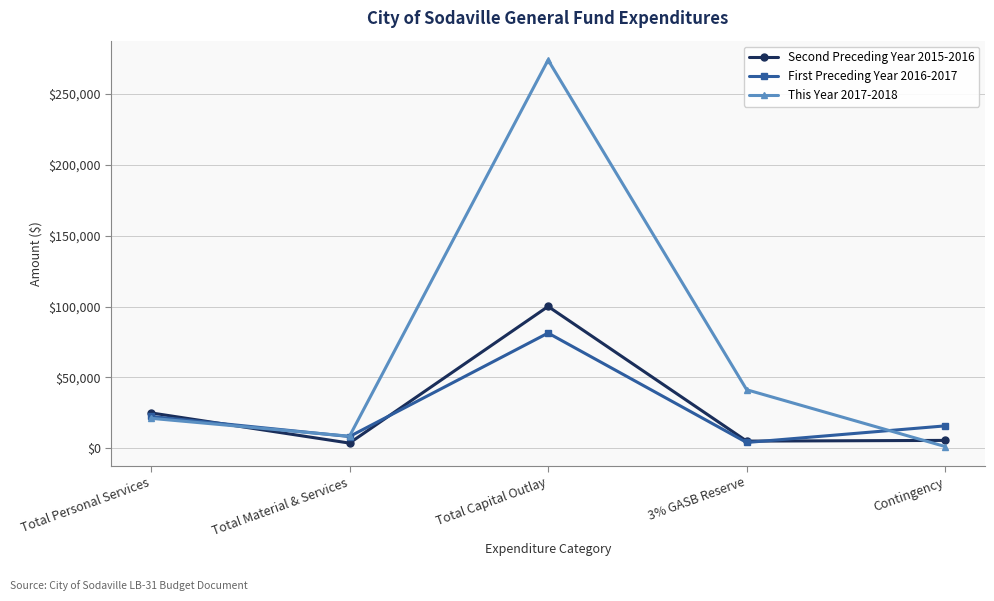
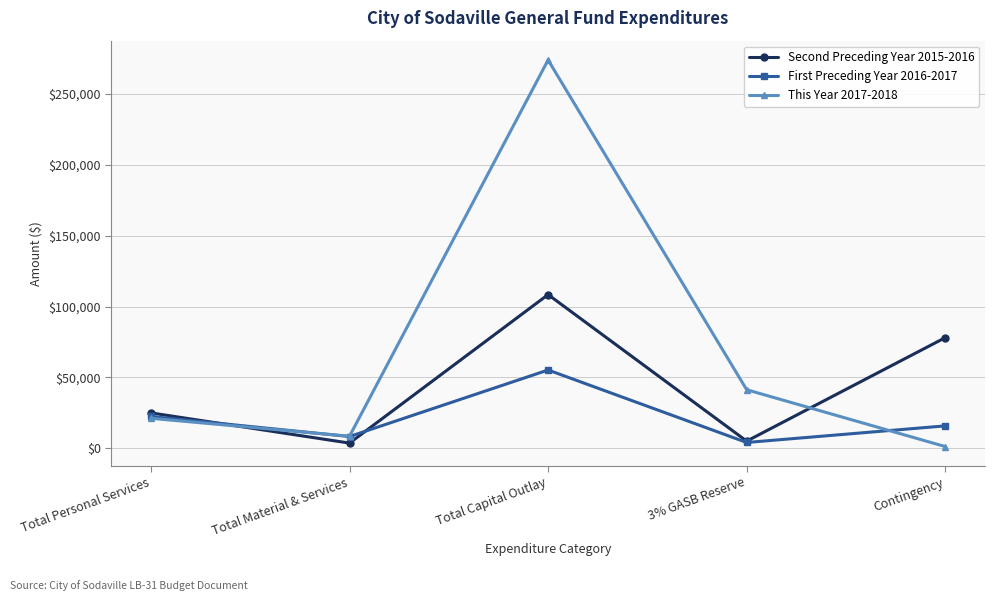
Second Preceding Year 2015-2016, Total Capital Outlay: $100,000 -> $108,000
First Preceding Year 2016-2017, Total Capital Outlay: $81,000 -> $55,000
Second Preceding Year 2015-2016, Contingency: $6,000 -> $78,000
